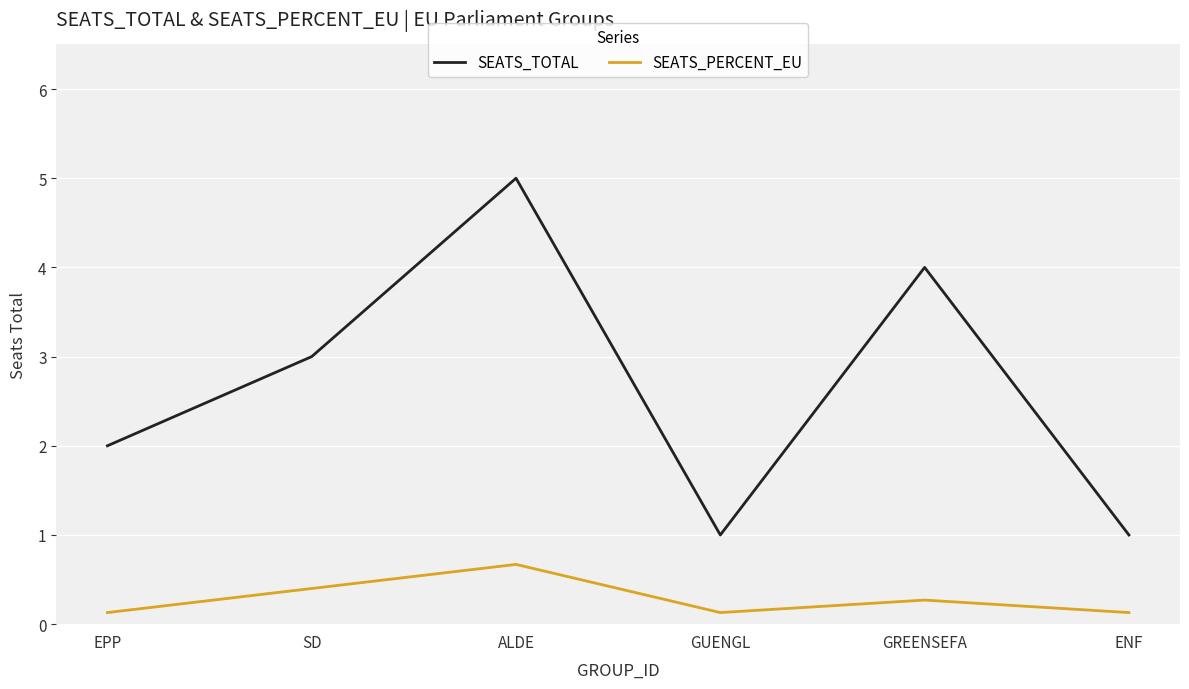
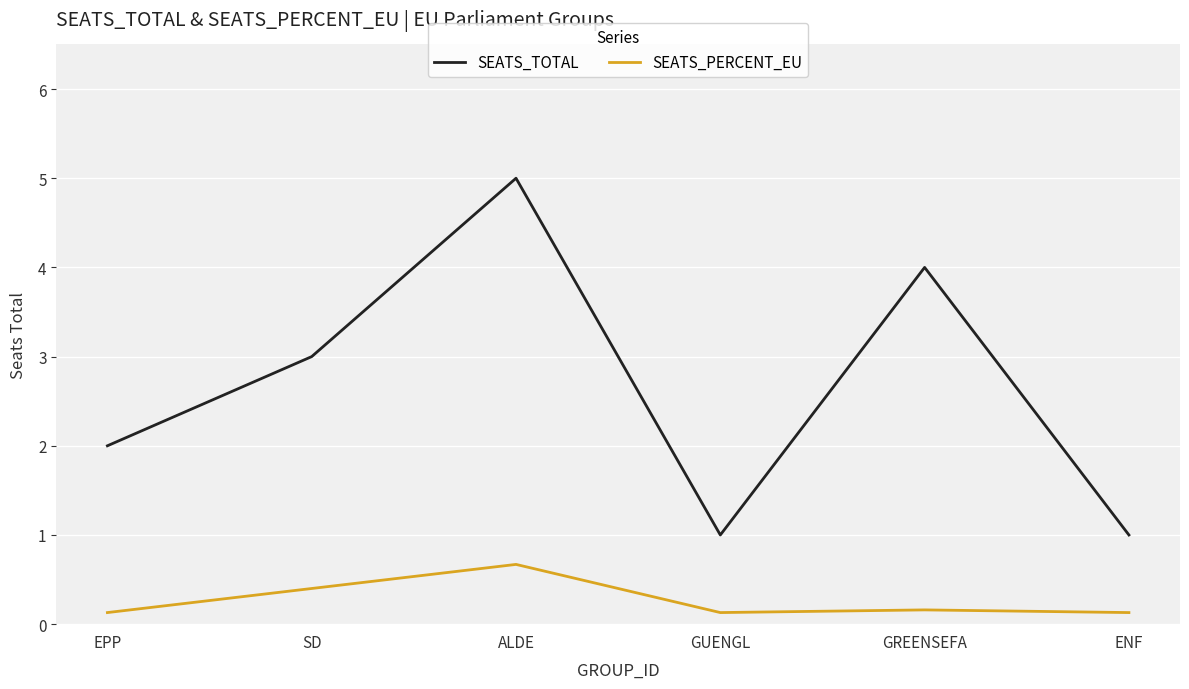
SEATS_PERCENT_EU, GREENSEFA: 0.3 -> 0.2
